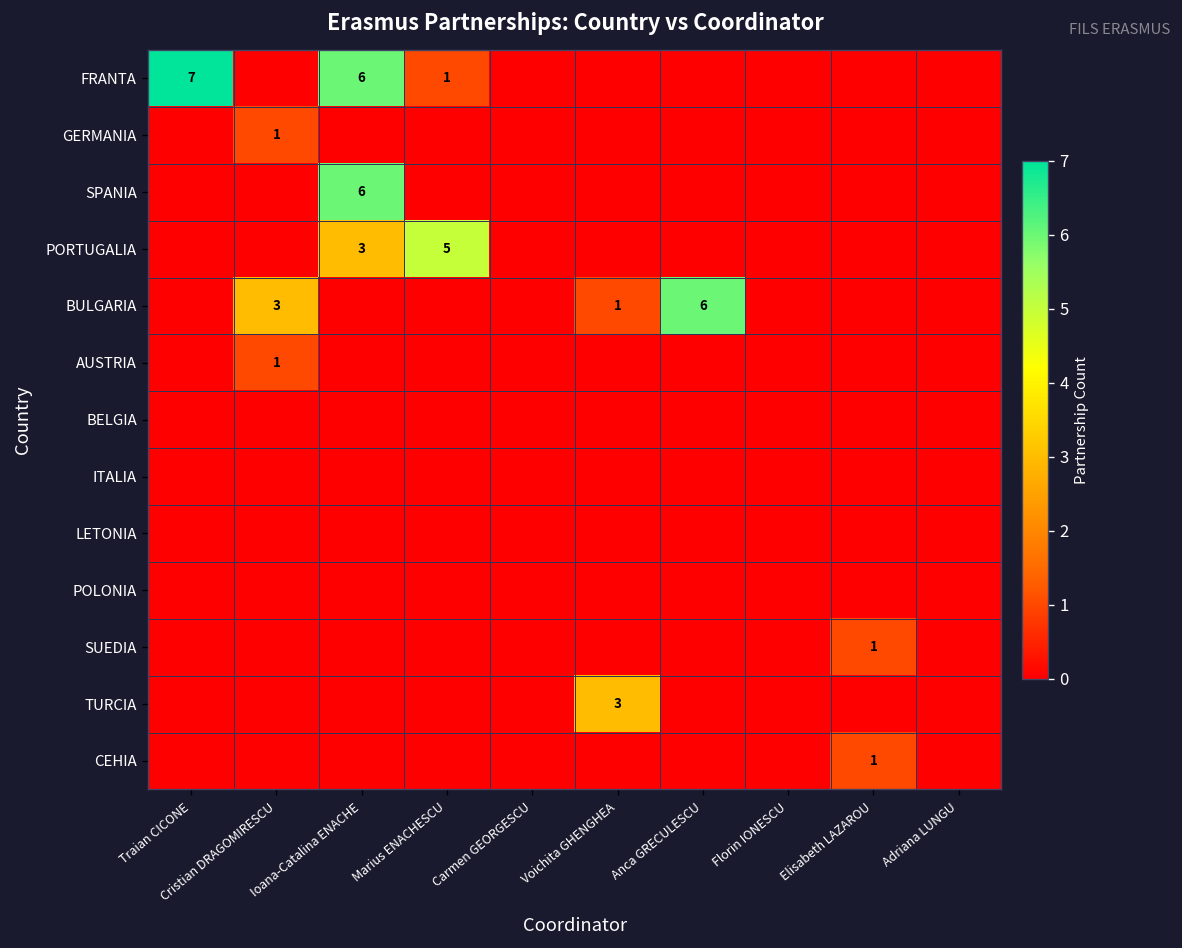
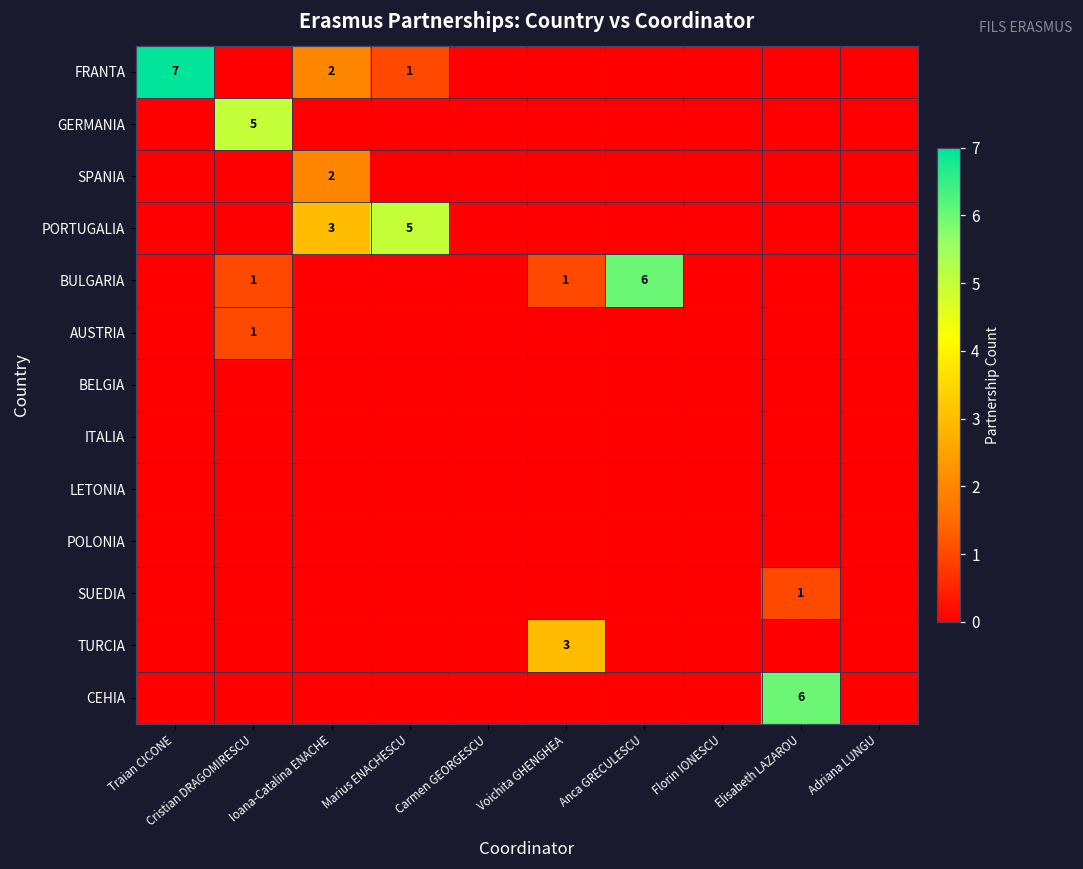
FRANTA, Ioana-Catalina ENACHE: 6 -> 2
GERMANIA, Cristian DRAGOMIRESCU: 1 -> 5
SPANIA, Ioana-Catalina ENACHE: 6 -> 2
BULGARIA, Cristian DRAGOMIRESCU: 3 -> 1
CEHIA, Elisabeth LAZAROU: 1 -> 6
